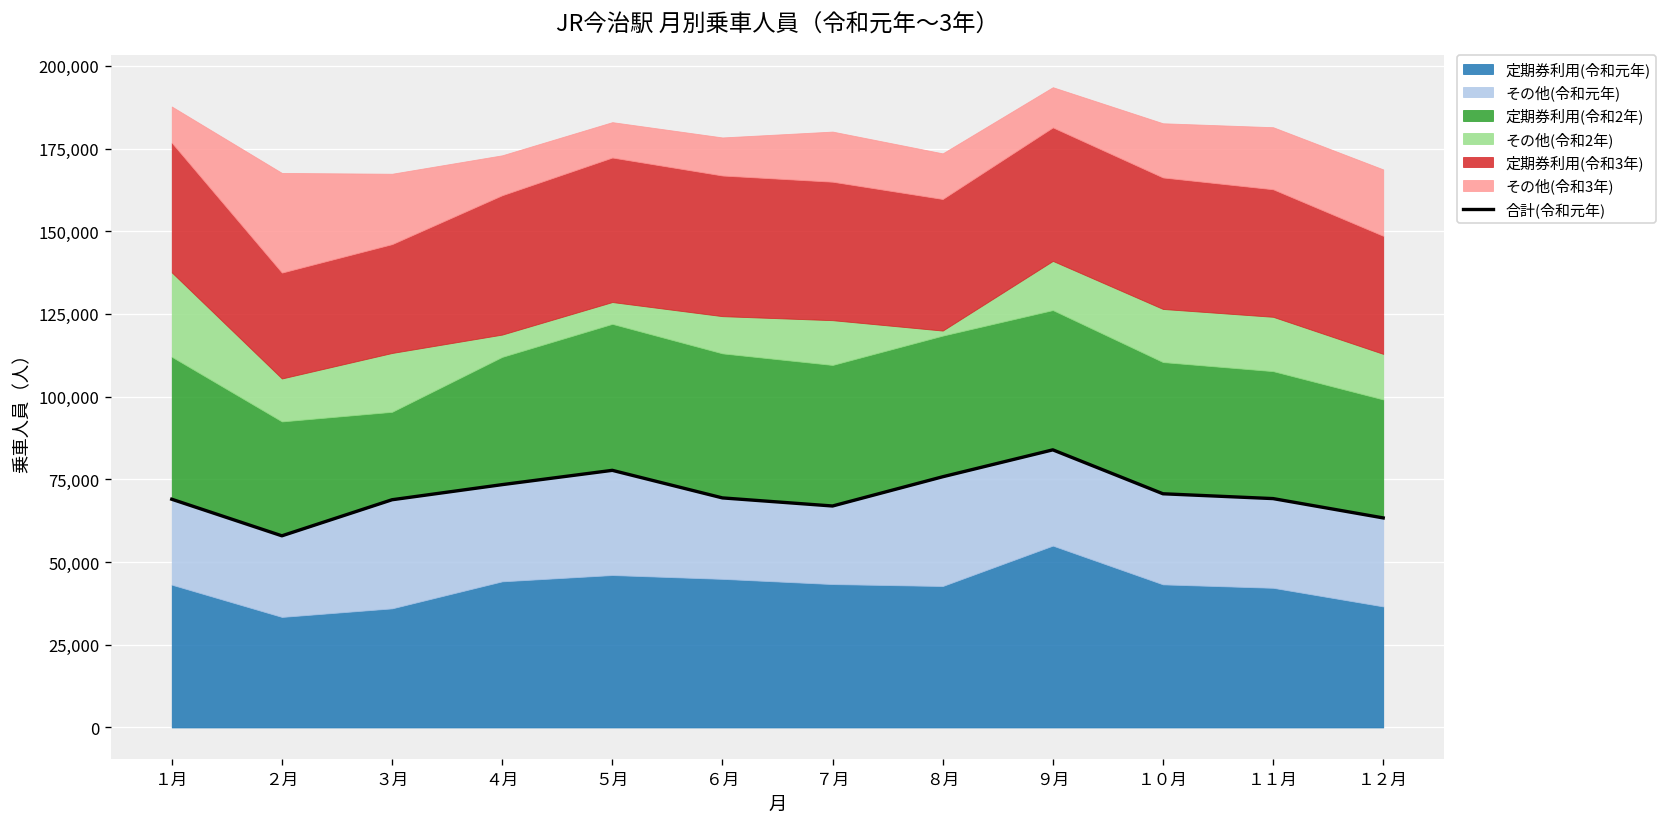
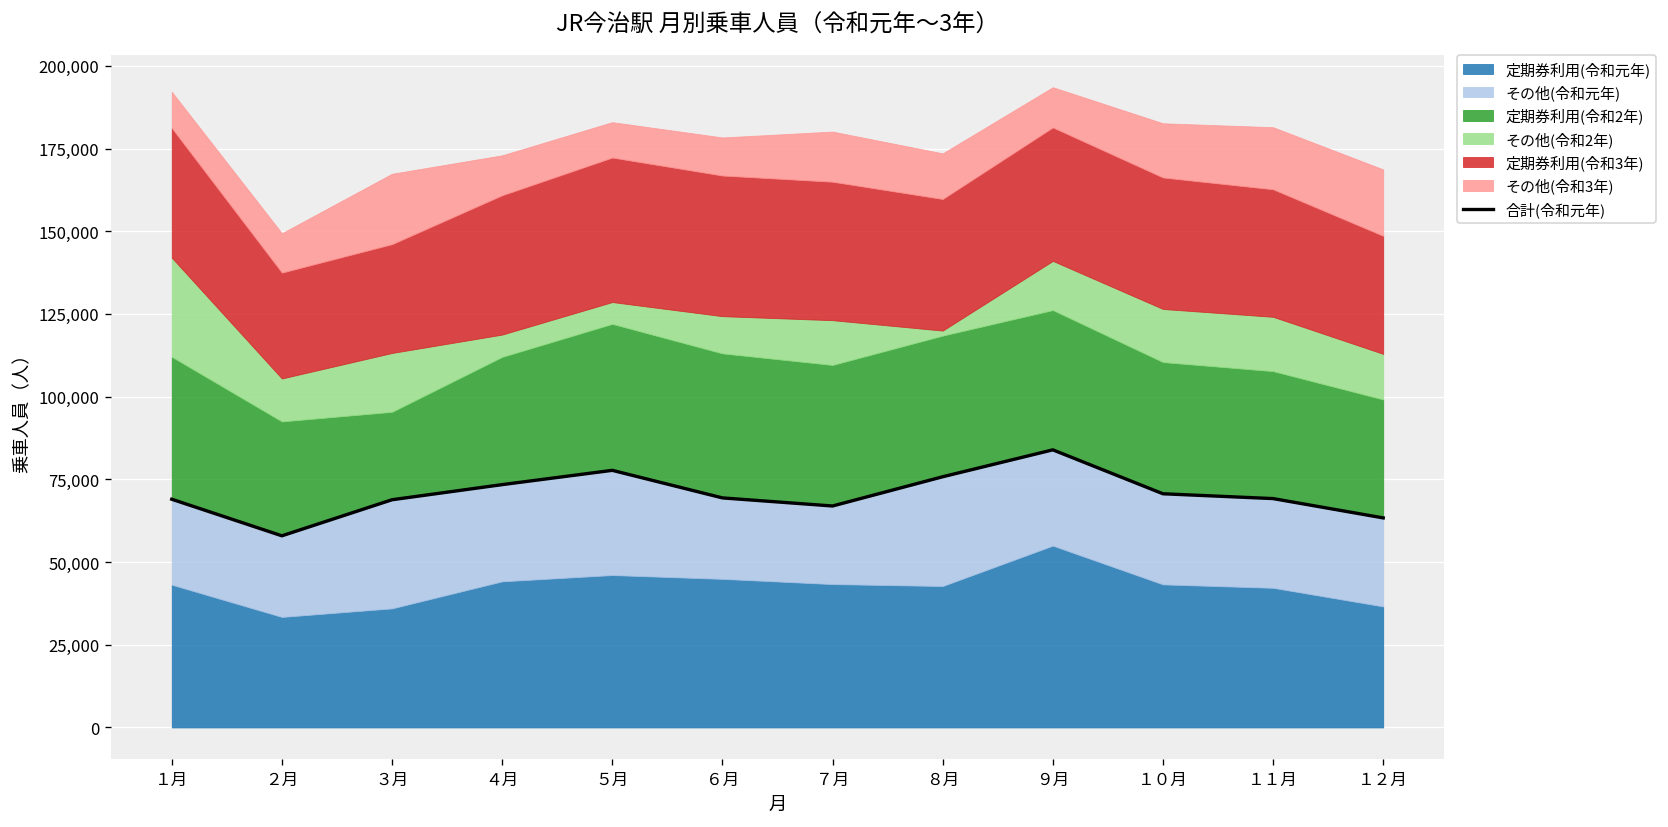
その他(令和2年), １月: 26,000 -> 30,000
その他(令和3年), ２月: 30,000 -> 12,000
